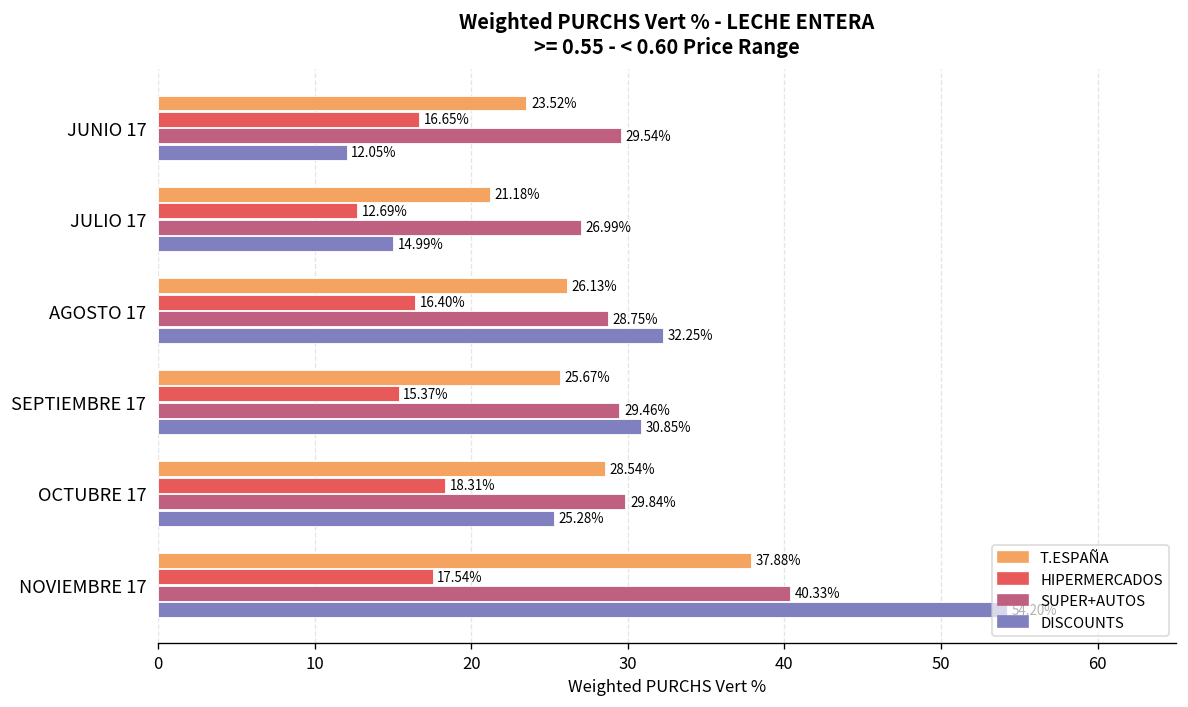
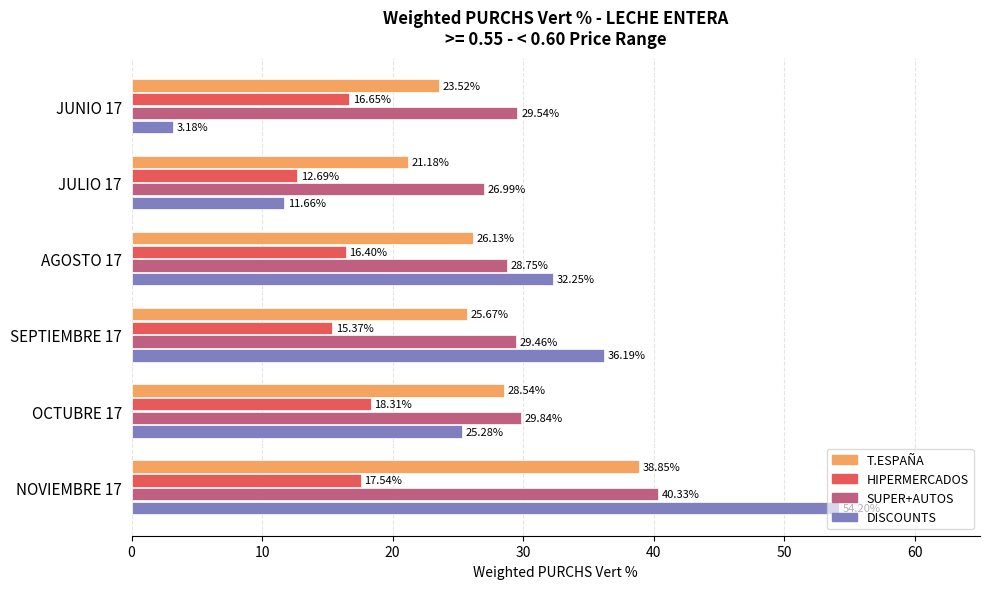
DISCOUNTS, JUNIO 17: 12.05% -> 3.18%
DISCOUNTS, JULIO 17: 14.99% -> 11.66%
DISCOUNTS, SEPTIEMBRE 17: 30.85% -> 36.19%
T.ESPAÑA, NOVIEMBRE 17: 37.88% -> 38.85%
